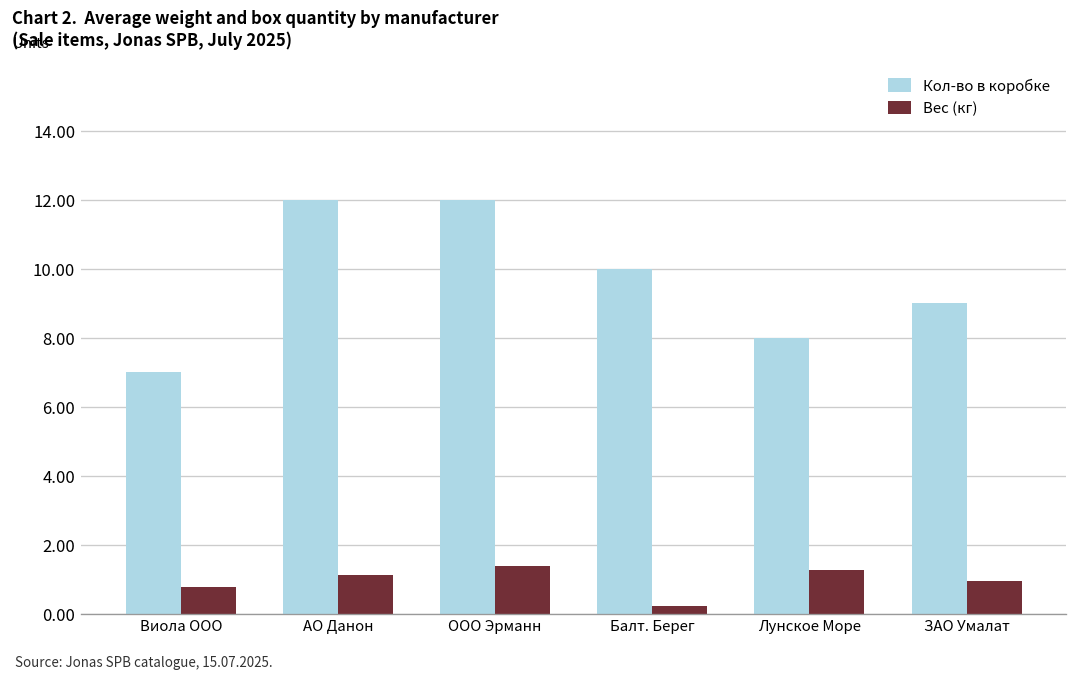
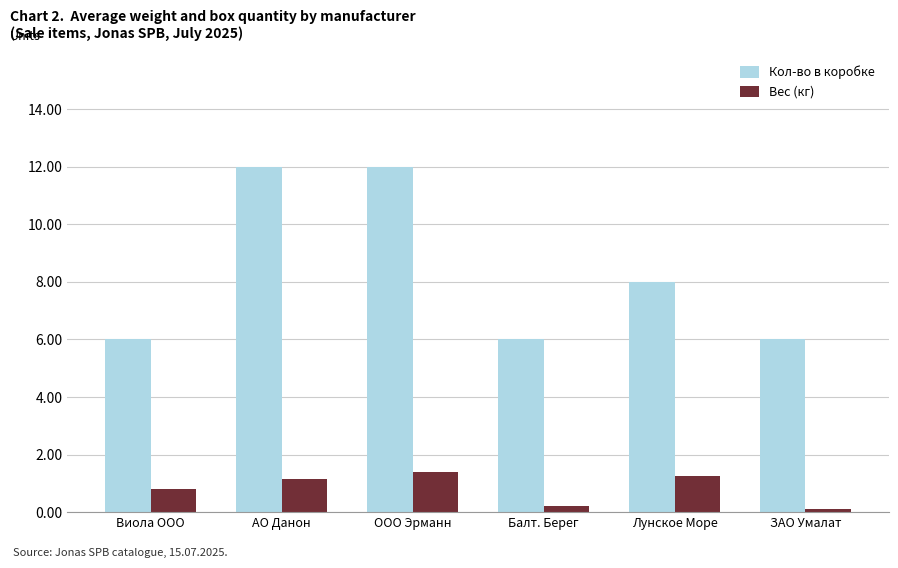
Кол-во в коробке, Виола ООО: 7 -> 6
Кол-во в коробке, Балт. Берег: 10 -> 6
Кол-во в коробке, ЗАО Умалат: 9 -> 6
Вес (кг), ЗАО Умалат: 1.0 -> 0.1
